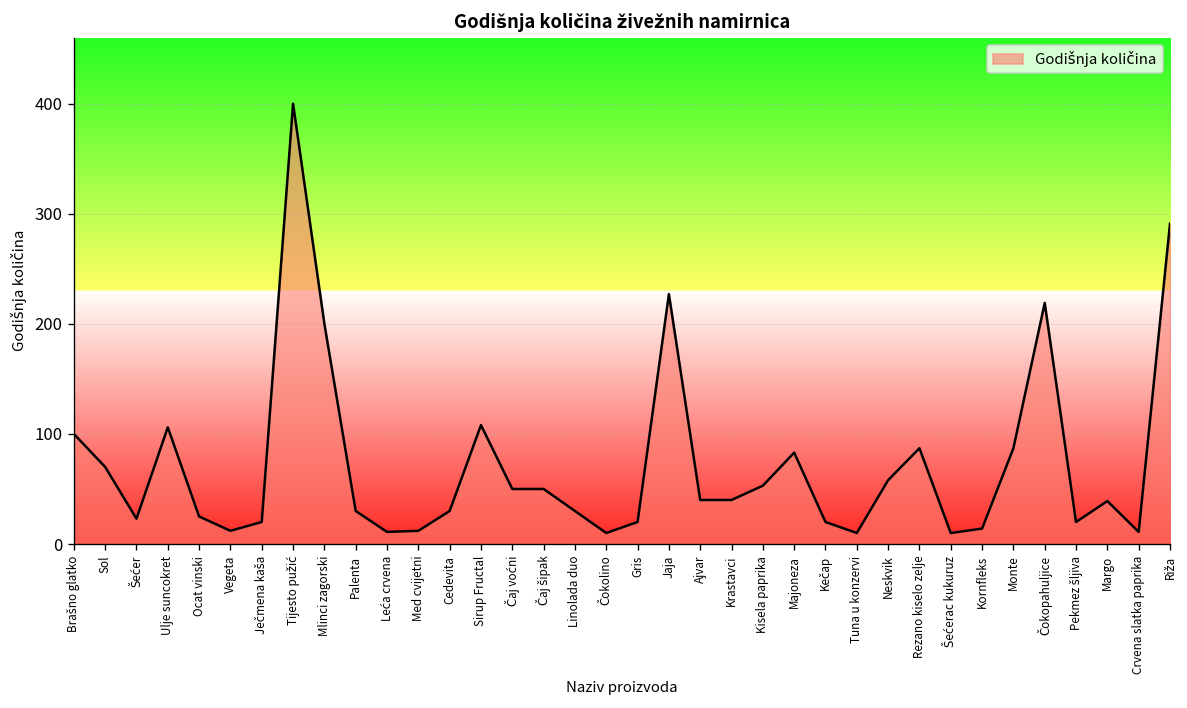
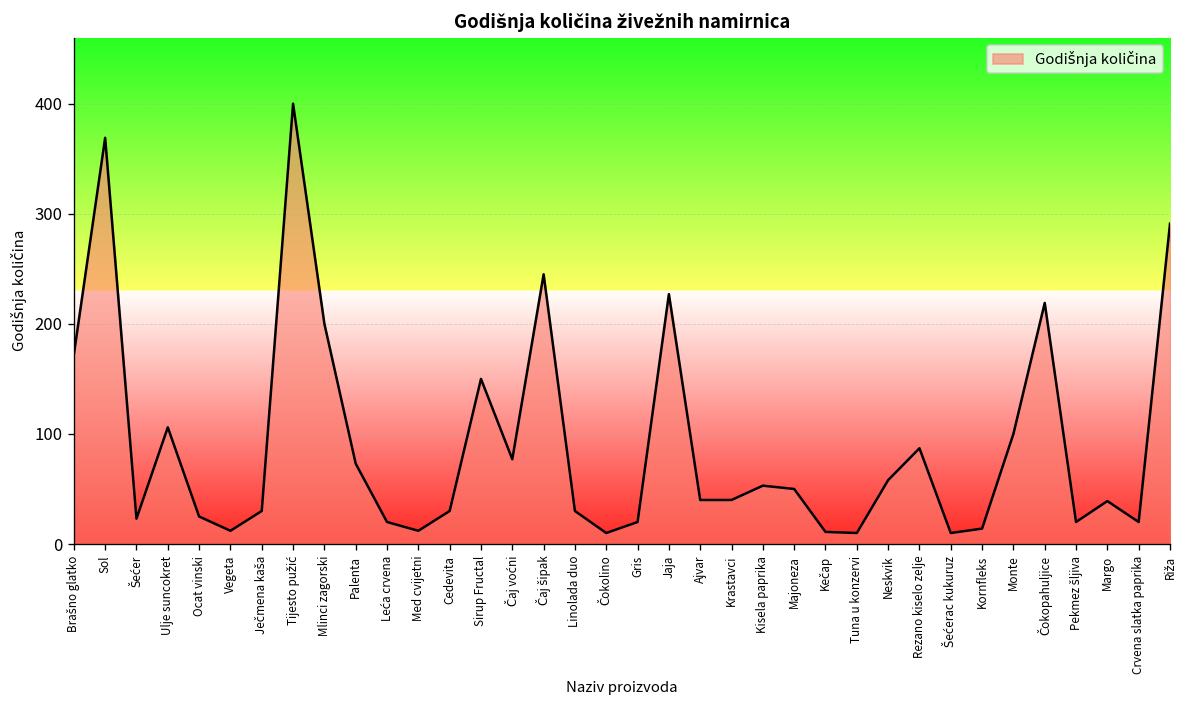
Brašno glatko: 100 -> 170
Sol: 70 -> 370
Ječmena kaša: 20 -> 30
Palenta: 30 -> 70
Leća crvena: 10 -> 20
Sirup Fructal: 110 -> 150
Čaj voćni: 50 -> 80
Čaj šipak: 50 -> 250
Majoneza: 80 -> 50
Kečap: 20 -> 10
Monte: 90 -> 100
Crvena slatka paprika: 10 -> 20
